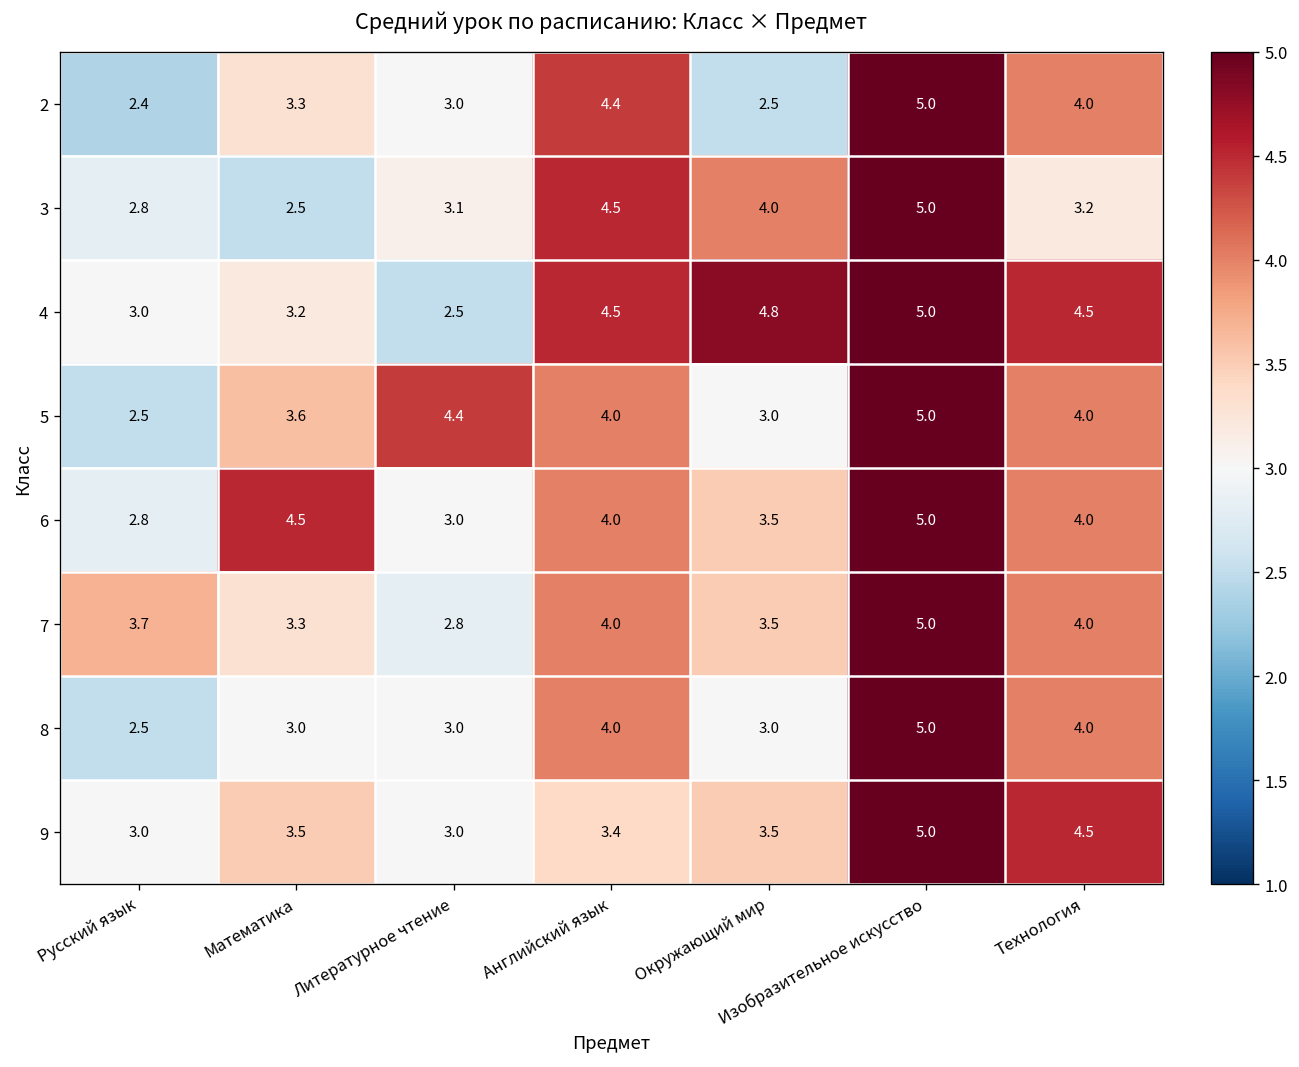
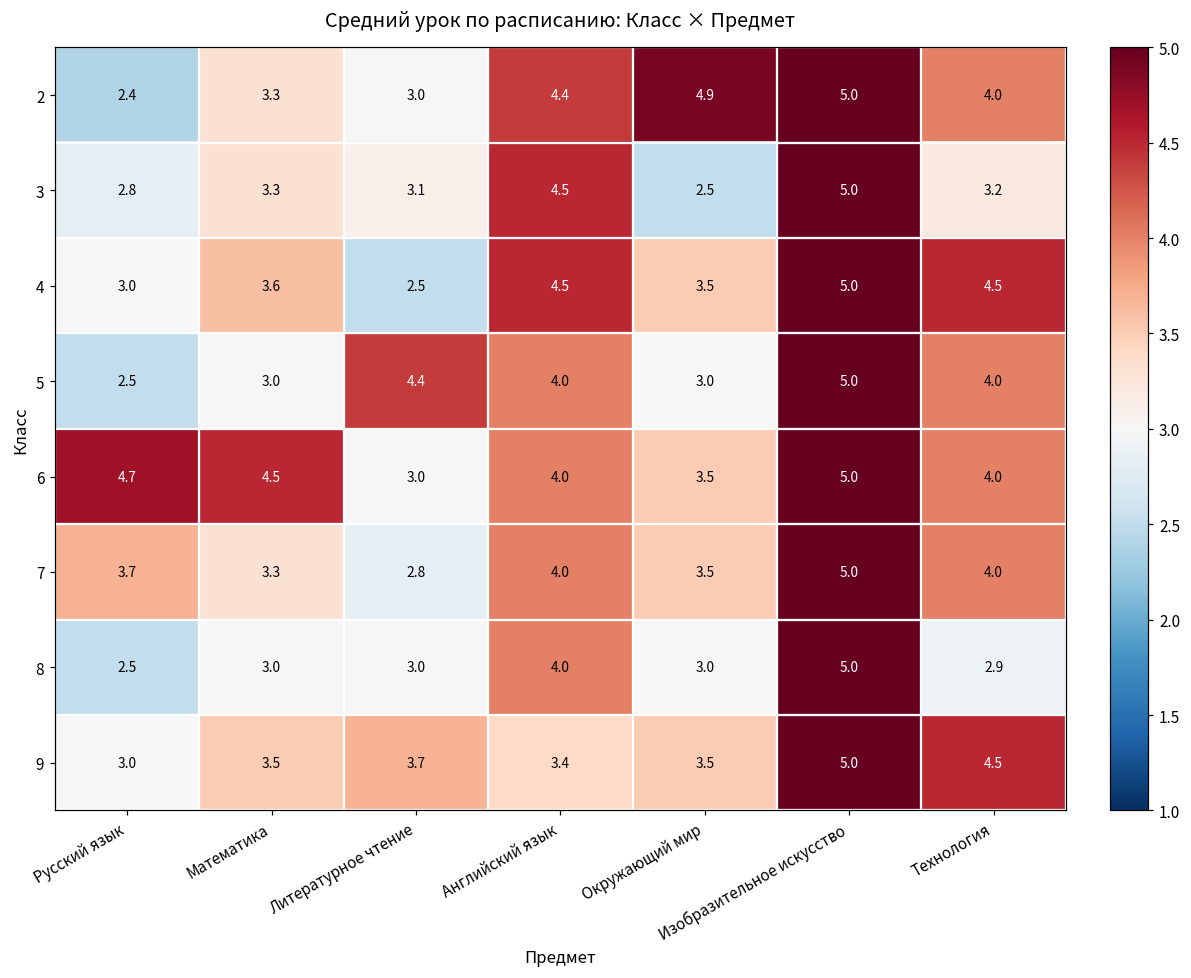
2, Окружающий мир: 2.5 -> 4.9
3, Математика: 2.5 -> 3.3
3, Окружающий мир: 4.0 -> 2.5
4, Математика: 3.2 -> 3.6
4, Окружающий мир: 4.8 -> 3.5
5, Математика: 3.6 -> 3.0
6, Русский язык: 2.8 -> 4.7
8, Технология: 4.0 -> 2.9
9, Литературное чтение: 3.0 -> 3.7
